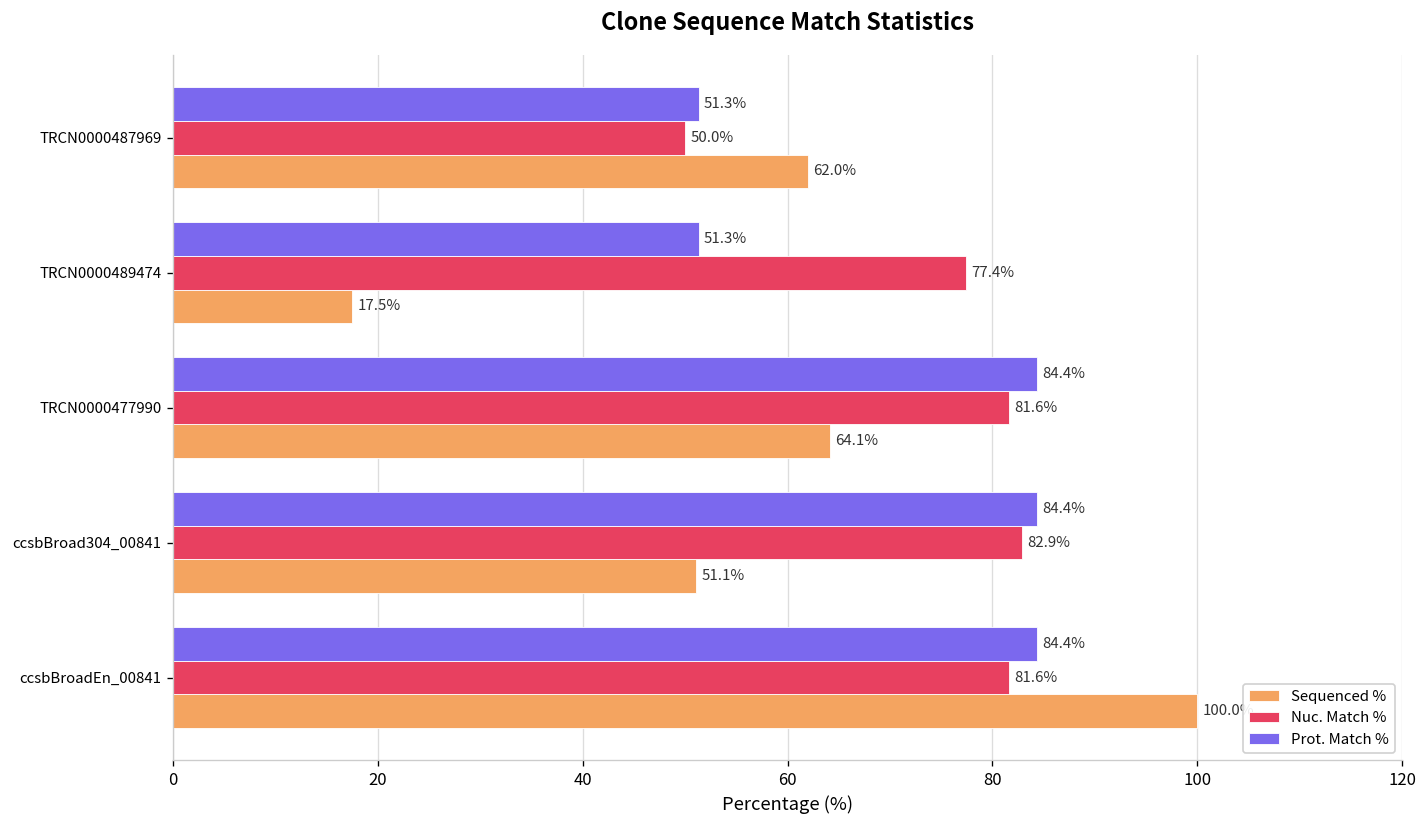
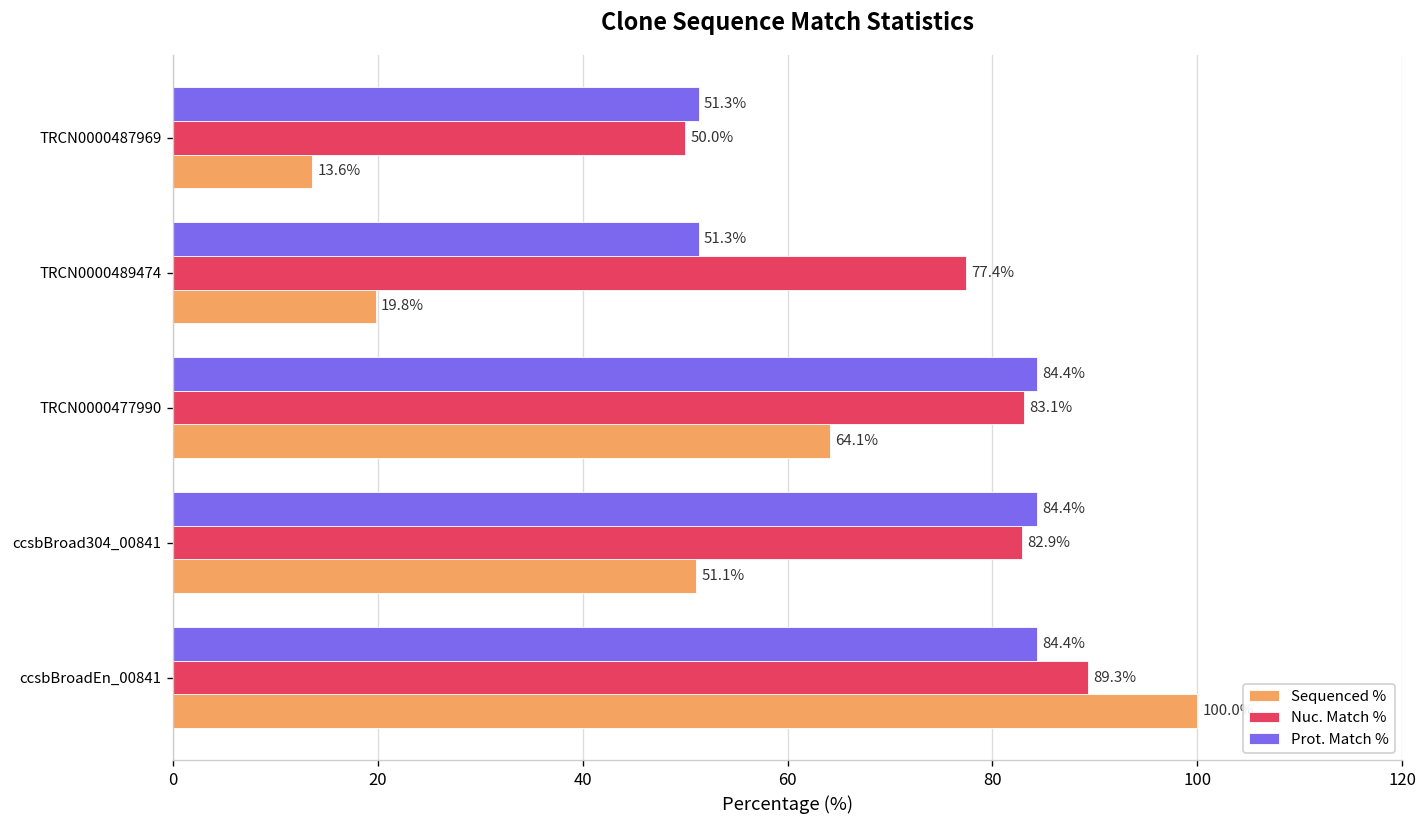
Sequenced %, TRCN0000487969: 62.0% -> 13.6%
Sequenced %, TRCN0000489474: 17.5% -> 19.8%
Nuc. Match %, TRCN0000477990: 81.6% -> 83.1%
Nuc. Match %, ccsbBroadEn_00841: 81.6% -> 89.3%
